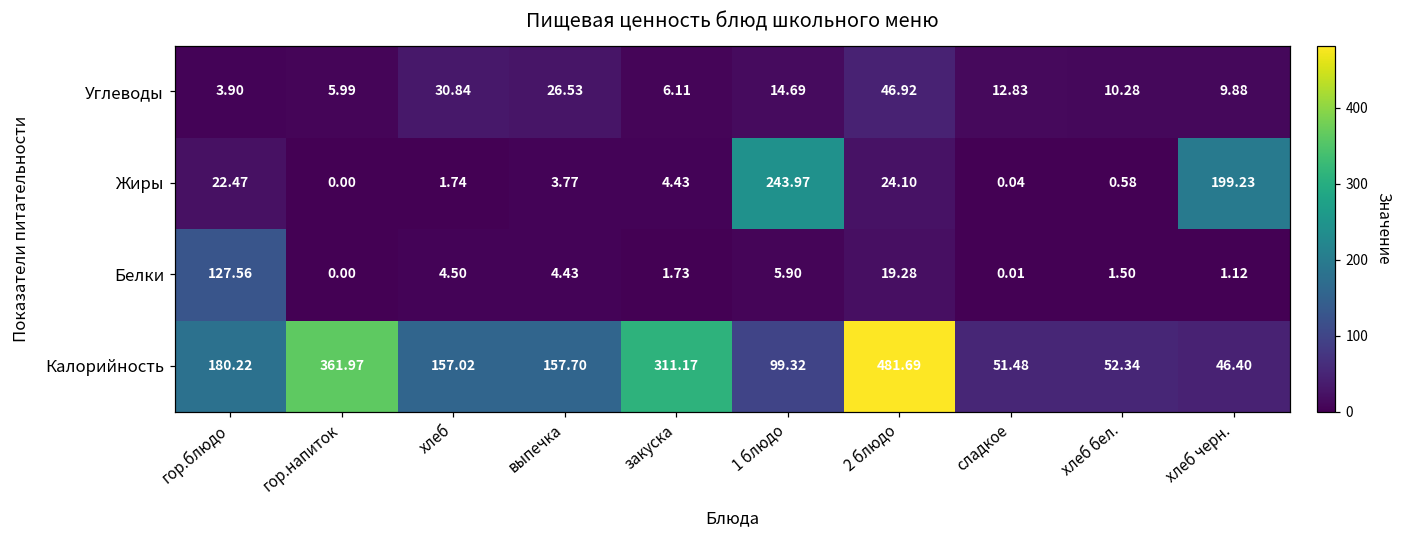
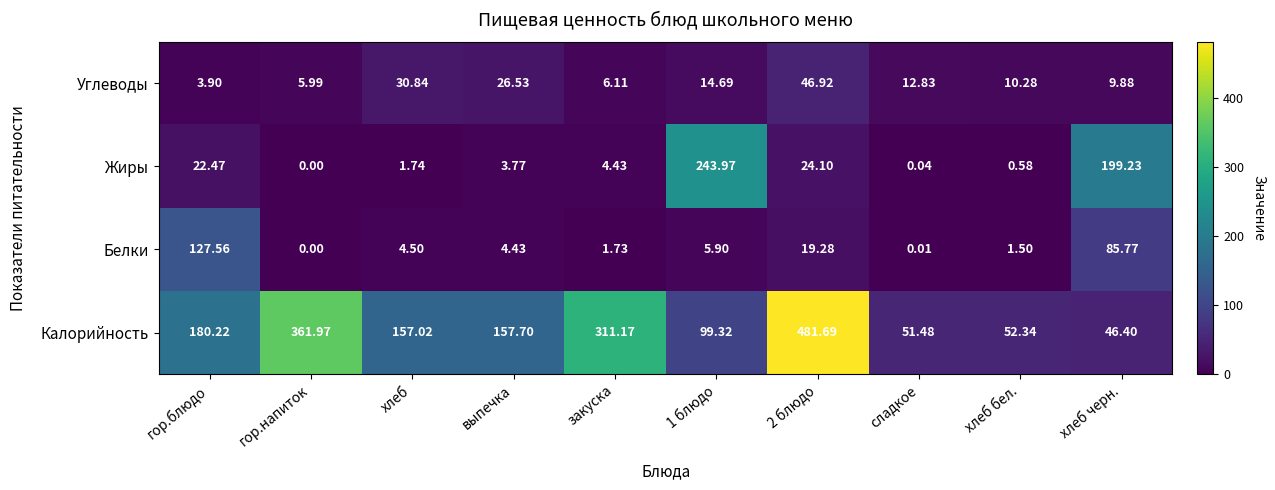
Белки, хлеб черн.: 1.12 -> 85.77
